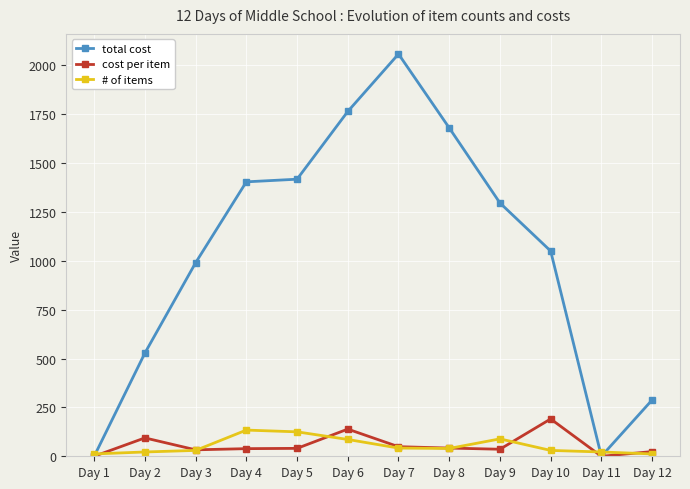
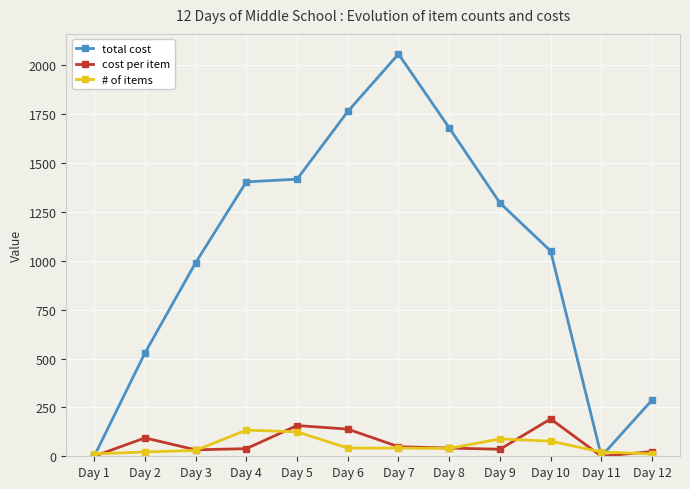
cost per item, Day 5: 40 -> 160
# of items, Day 6: 90 -> 40
# of items, Day 10: 30 -> 80
